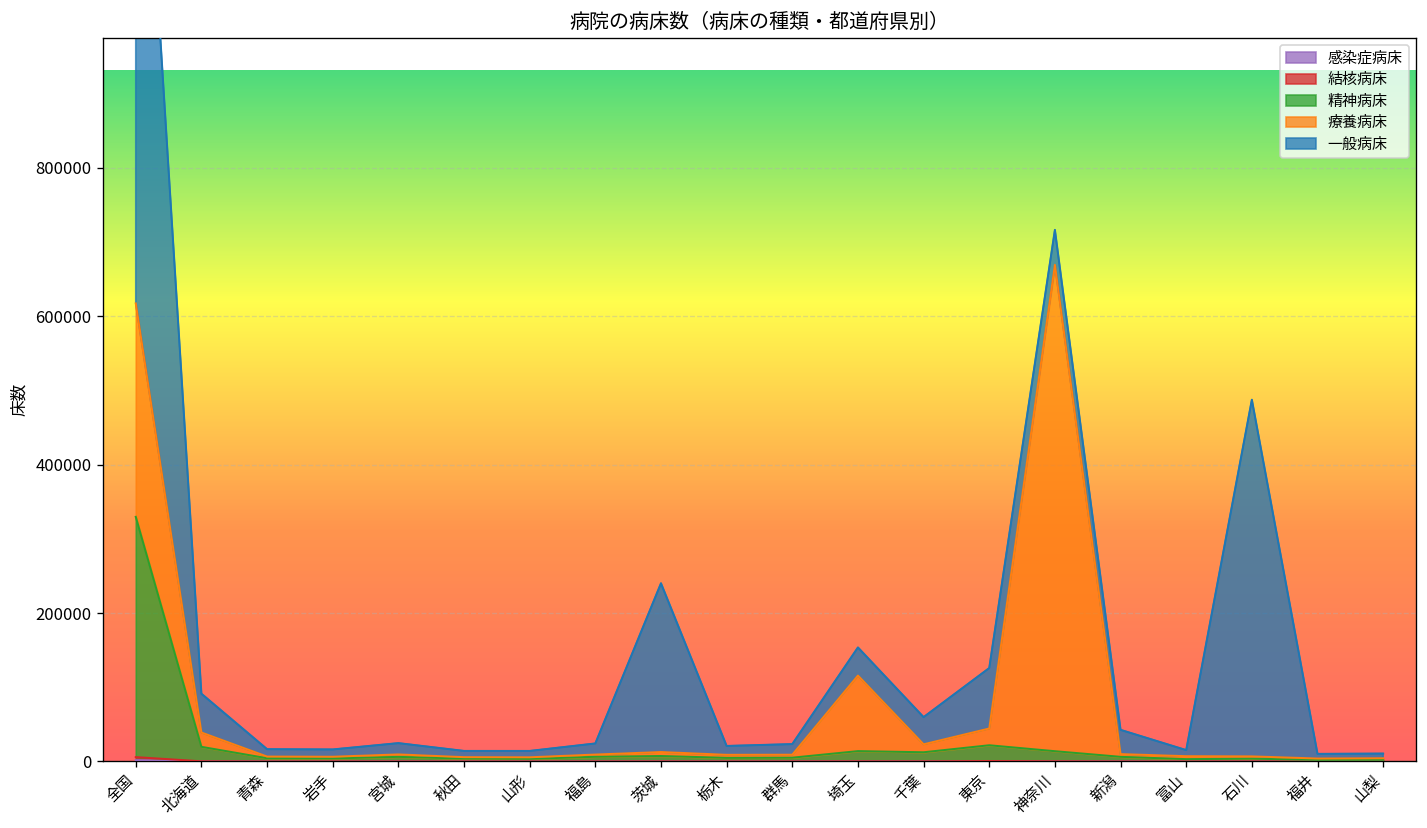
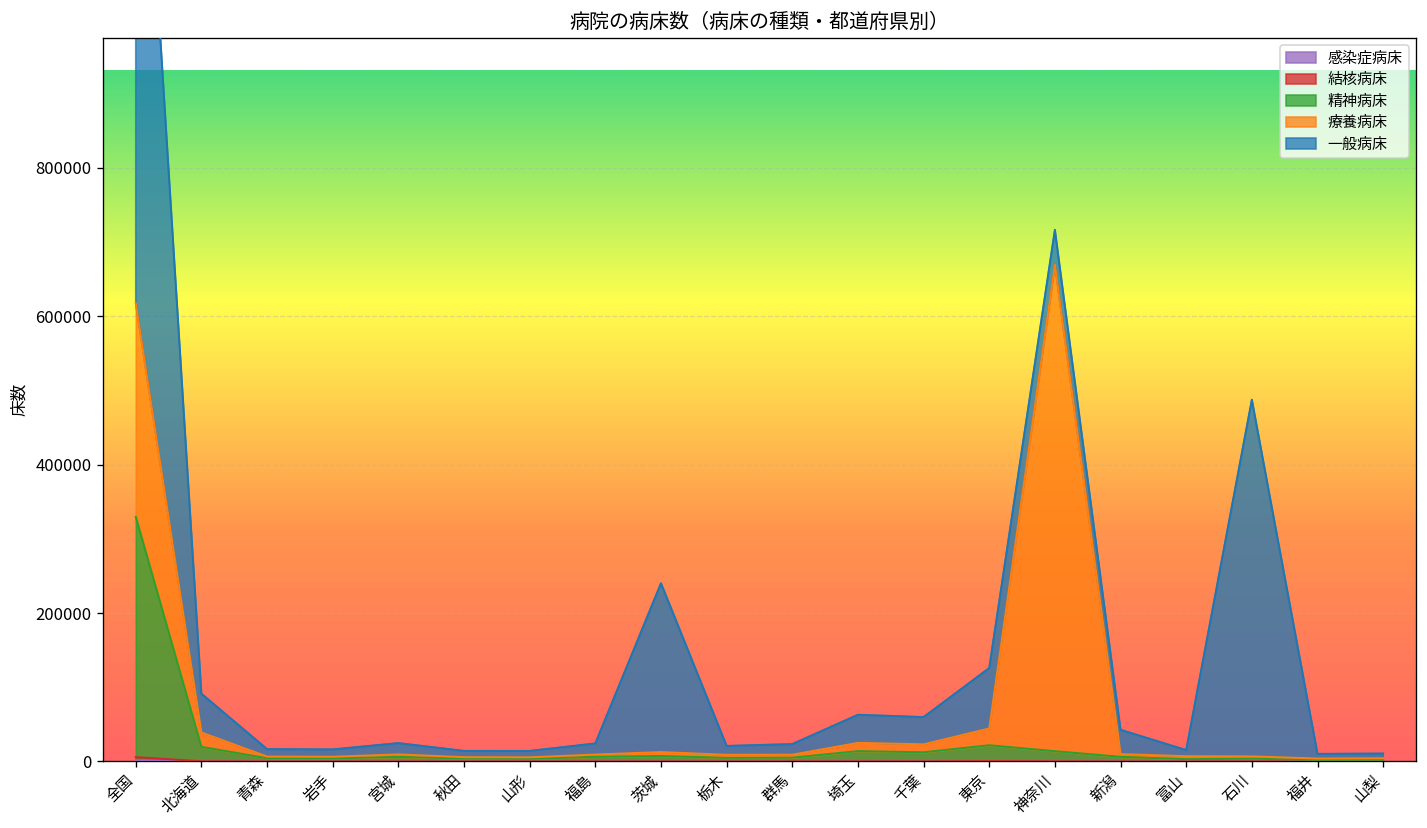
療養病床, 埼玉: 100000 -> 10000
